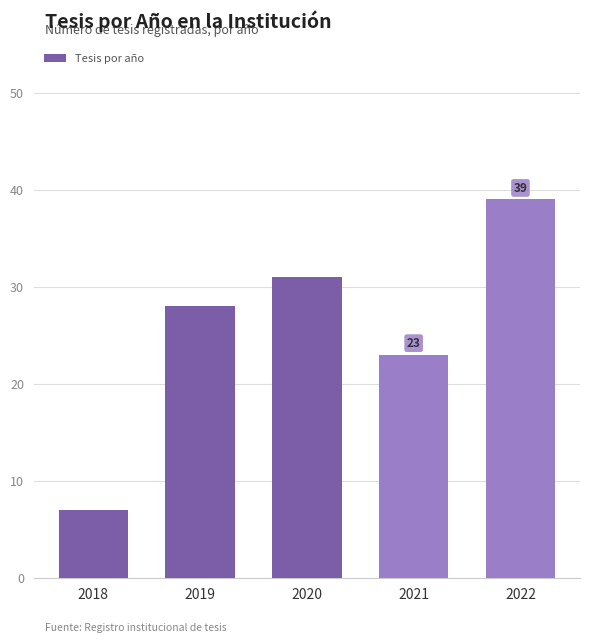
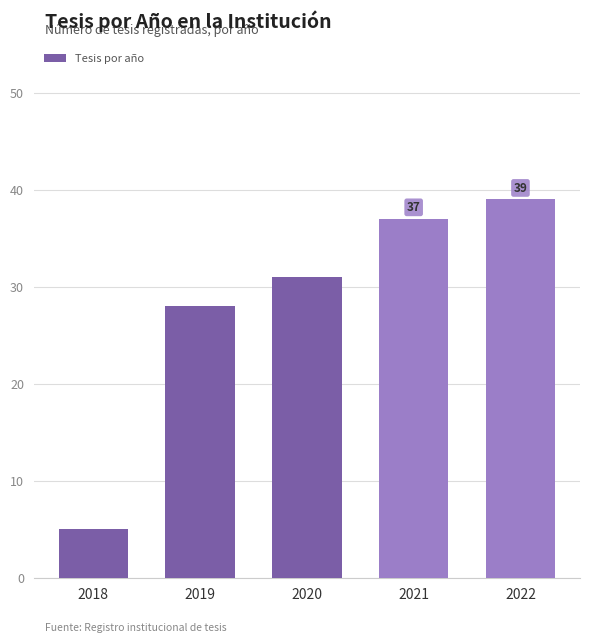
2018: 7 -> 5
2021: 23 -> 37
